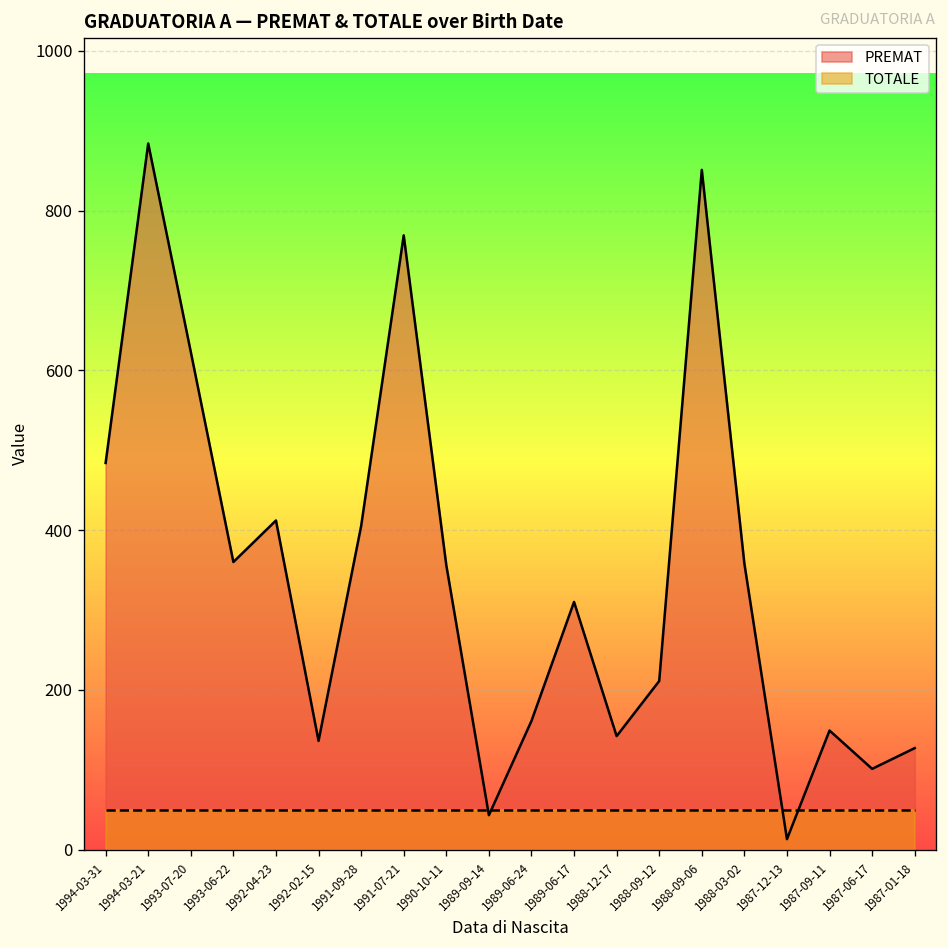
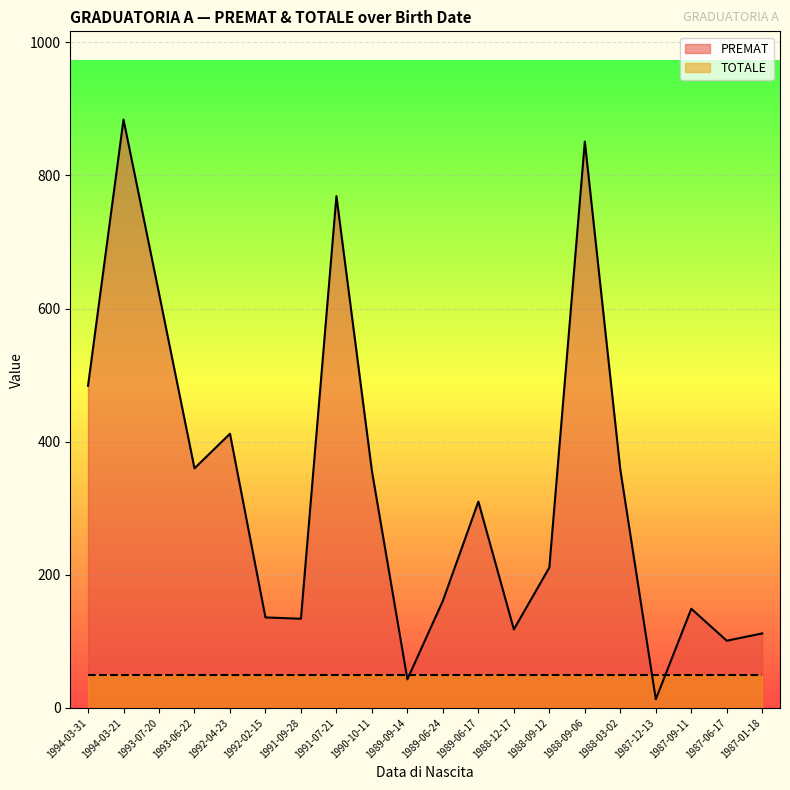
PREMAT, 1991-09-28: 410 -> 130
PREMAT, 1988-12-17: 140 -> 120
PREMAT, 1987-01-18: 130 -> 110
